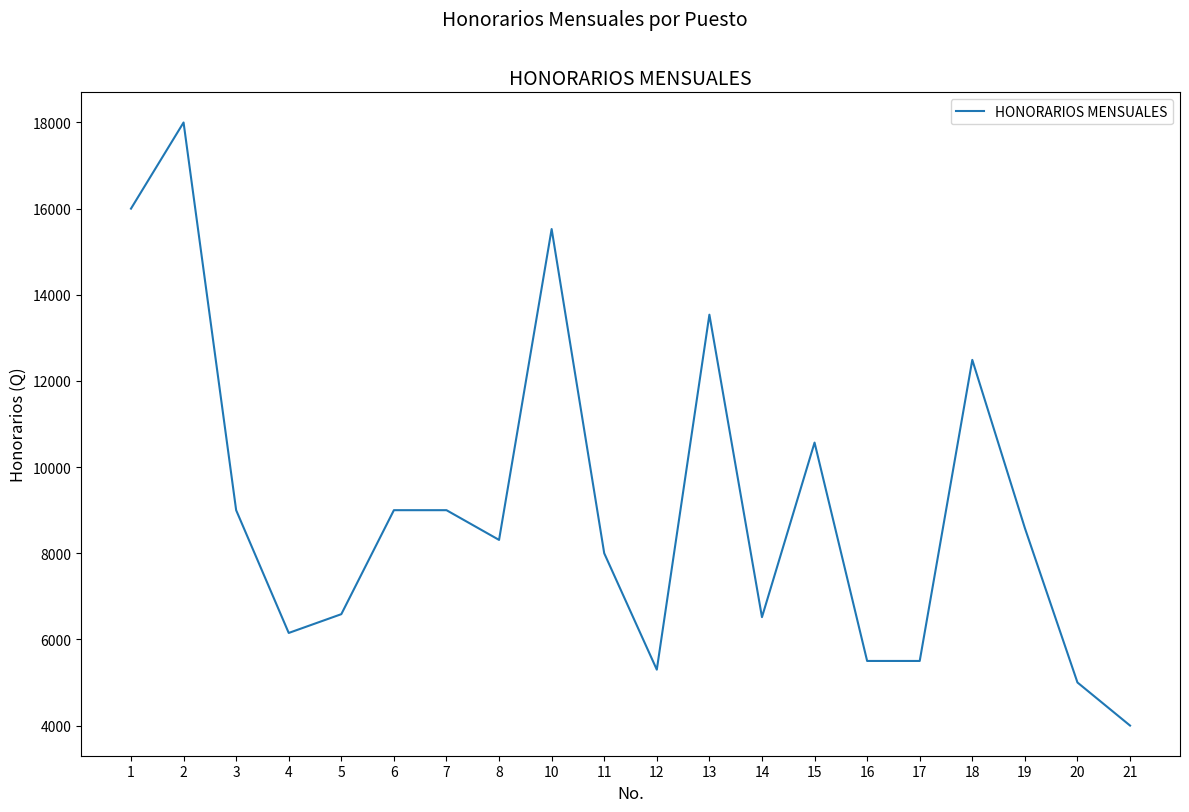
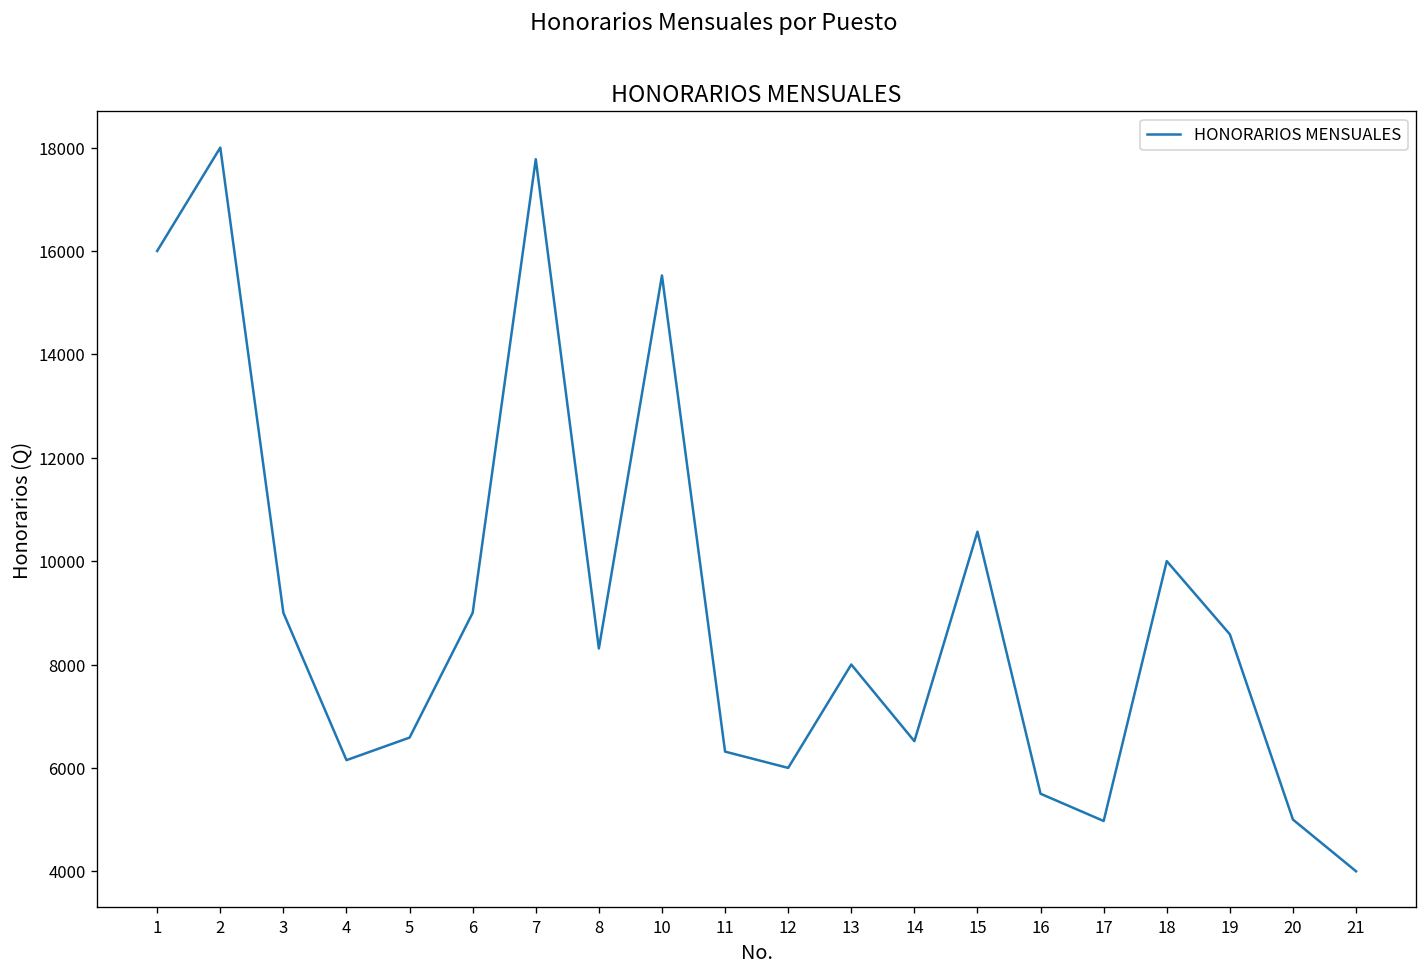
7: 9000 -> 17800
11: 8000 -> 6300
12: 5300 -> 6000
13: 13500 -> 8000
17: 5500 -> 5000
18: 12500 -> 10000
